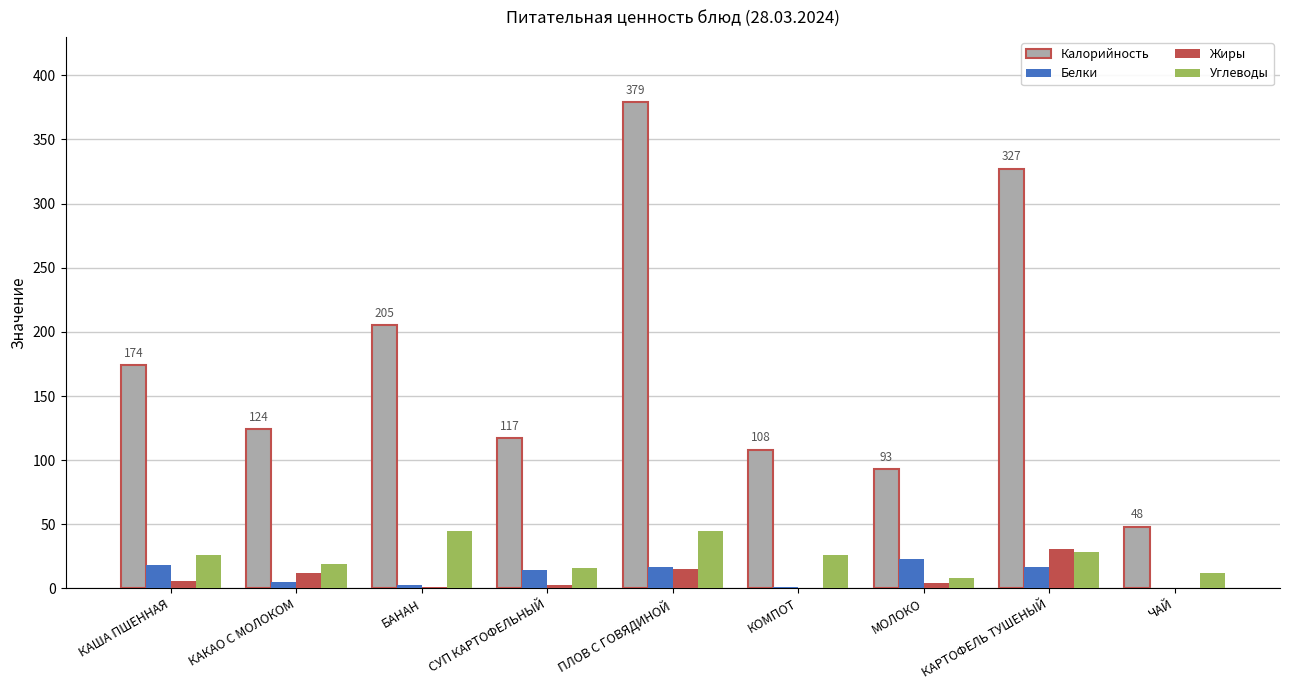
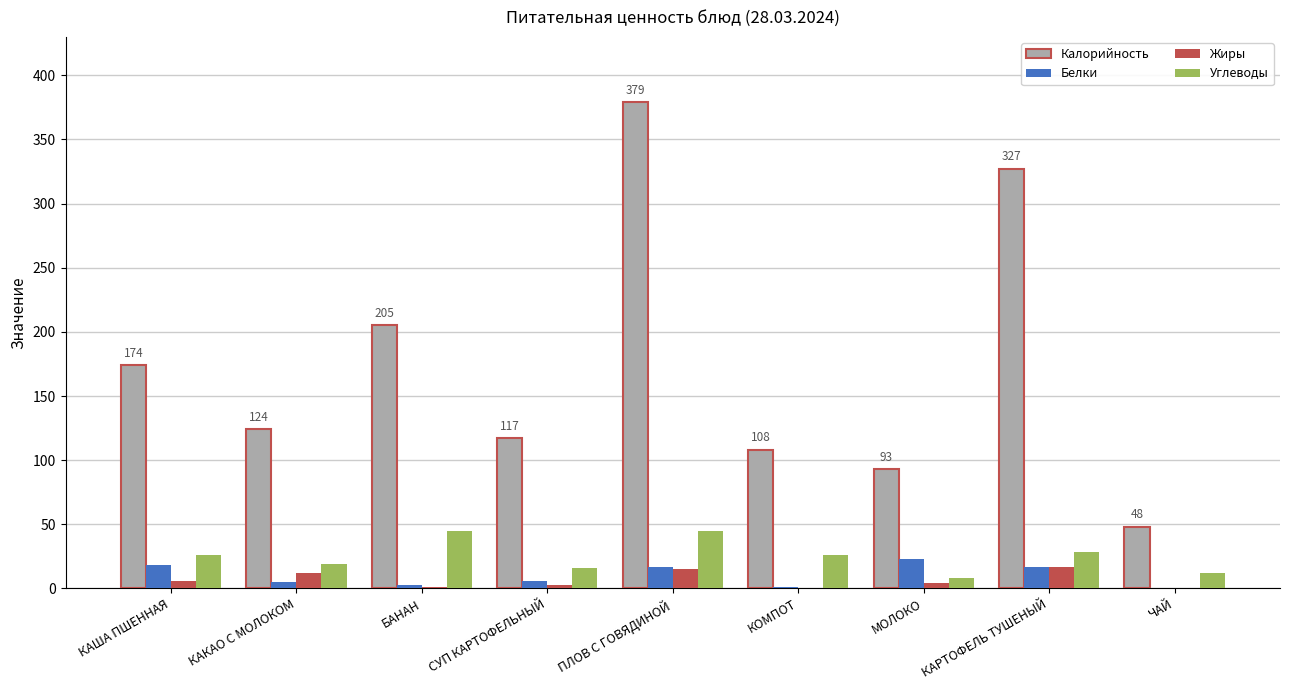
Белки, СУП КАРТОФЕЛЬНЫЙ: 14 -> 6
Жиры, КАРТОФЕЛЬ ТУШЕНЫЙ: 31 -> 17
